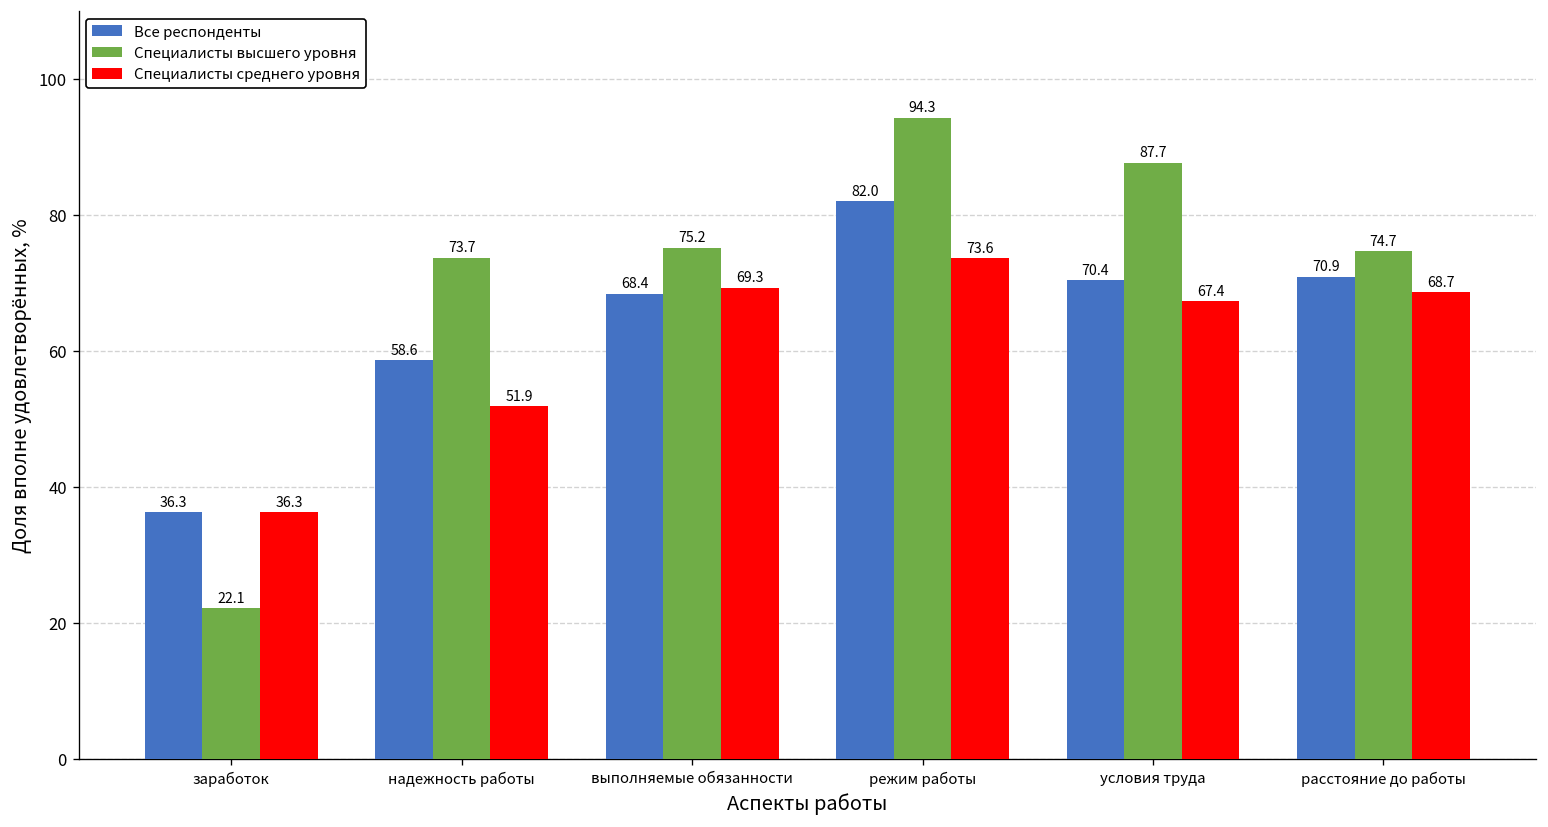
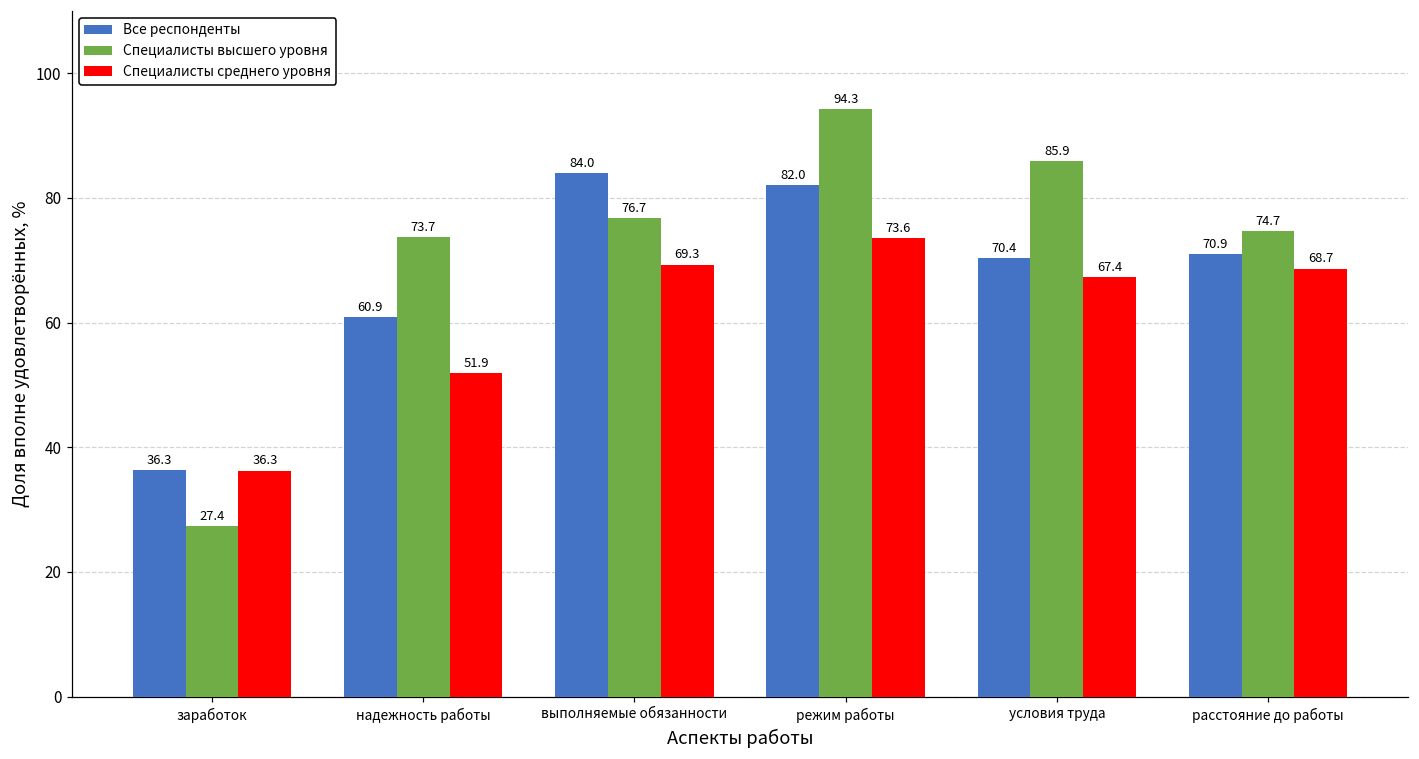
Специалисты высшего уровня, заработок: 22.1 -> 27.4
Все респонденты, надежность работы: 58.6 -> 60.9
Все респонденты, выполняемые обязанности: 68.4 -> 84.0
Специалисты высшего уровня, выполняемые обязанности: 75.2 -> 76.7
Специалисты высшего уровня, условия труда: 87.7 -> 85.9
